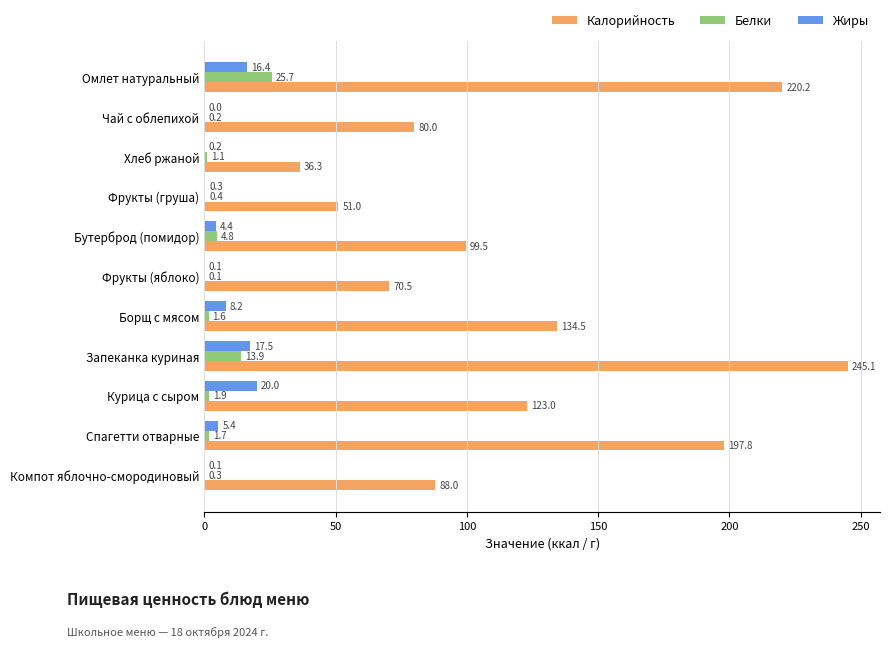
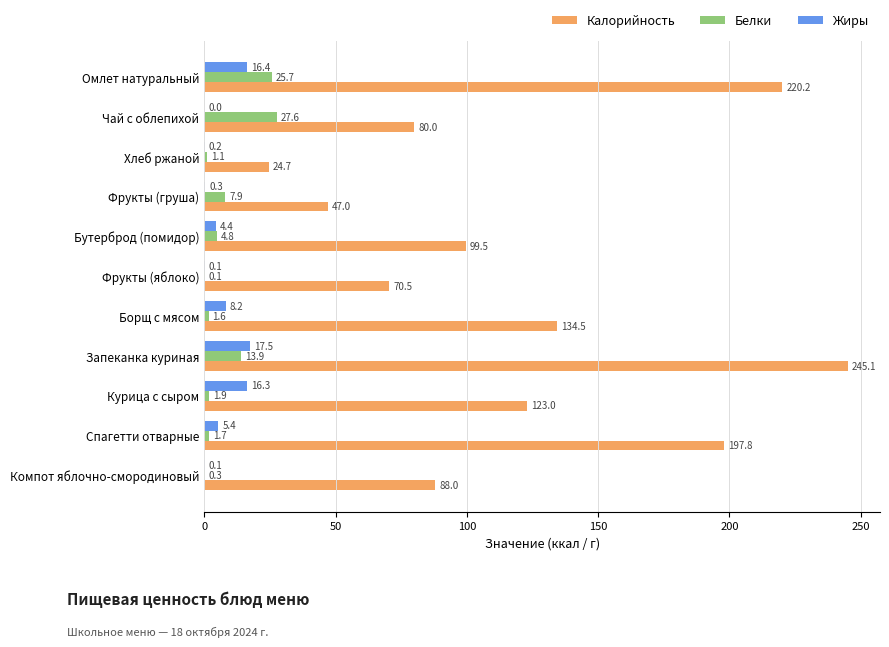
Белки, Чай с облепихой: 0.2 -> 27.6
Калорийность, Хлеб ржаной: 36.3 -> 24.7
Белки, Фрукты (груша): 0.4 -> 7.9
Калорийность, Фрукты (груша): 51.0 -> 47.0
Жиры, Курица с сыром: 20.0 -> 16.3
